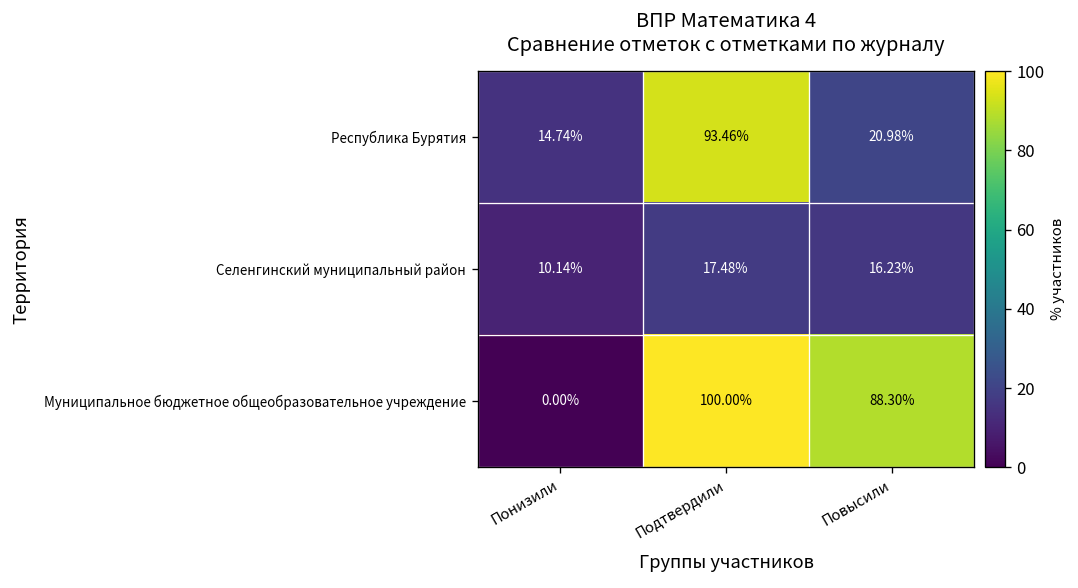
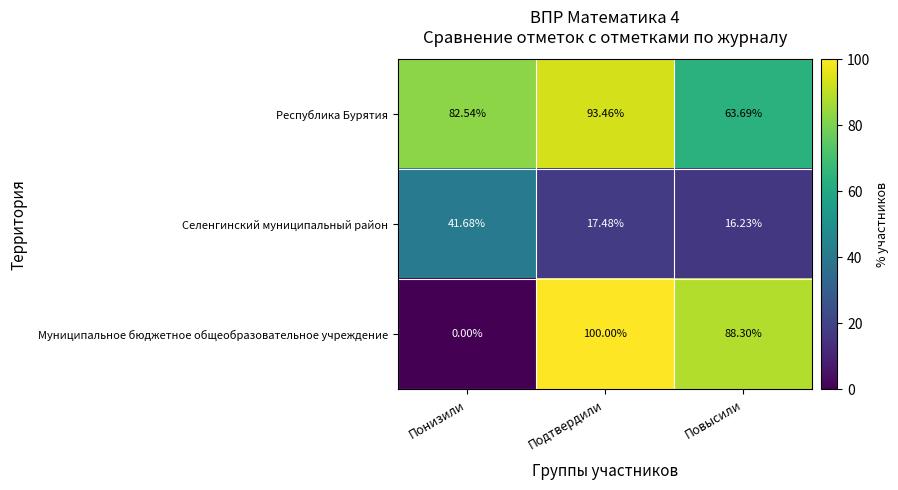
Республика Бурятия, Понизили: 14.74% -> 82.54%
Республика Бурятия, Повысили: 20.98% -> 63.69%
Селенгинский муниципальный район, Понизили: 10.14% -> 41.68%
